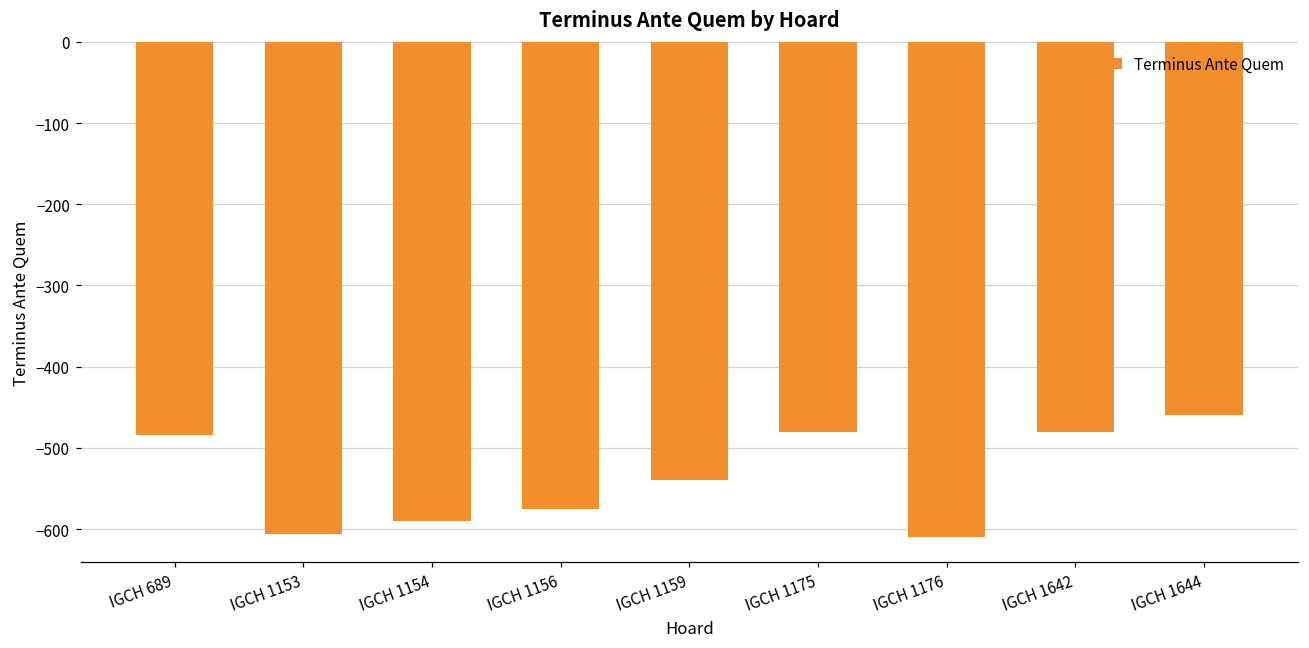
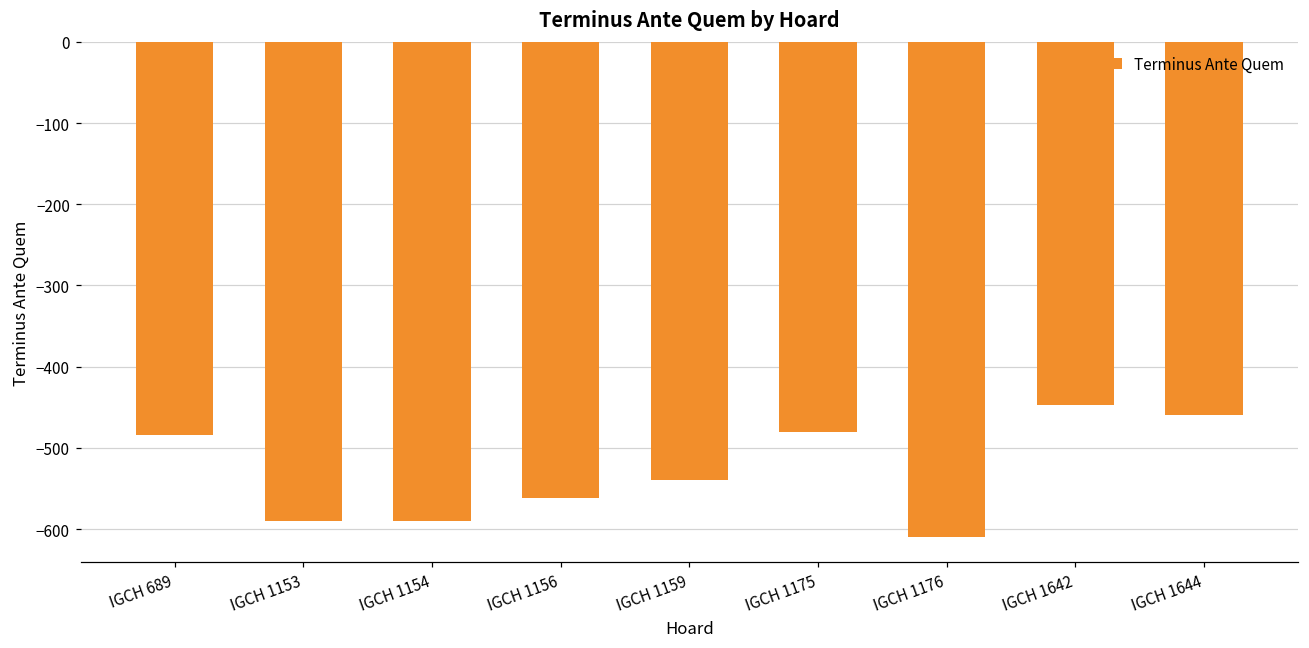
IGCH 1153: -610 -> -590
IGCH 1156: -580 -> -560
IGCH 1642: -480 -> -450
